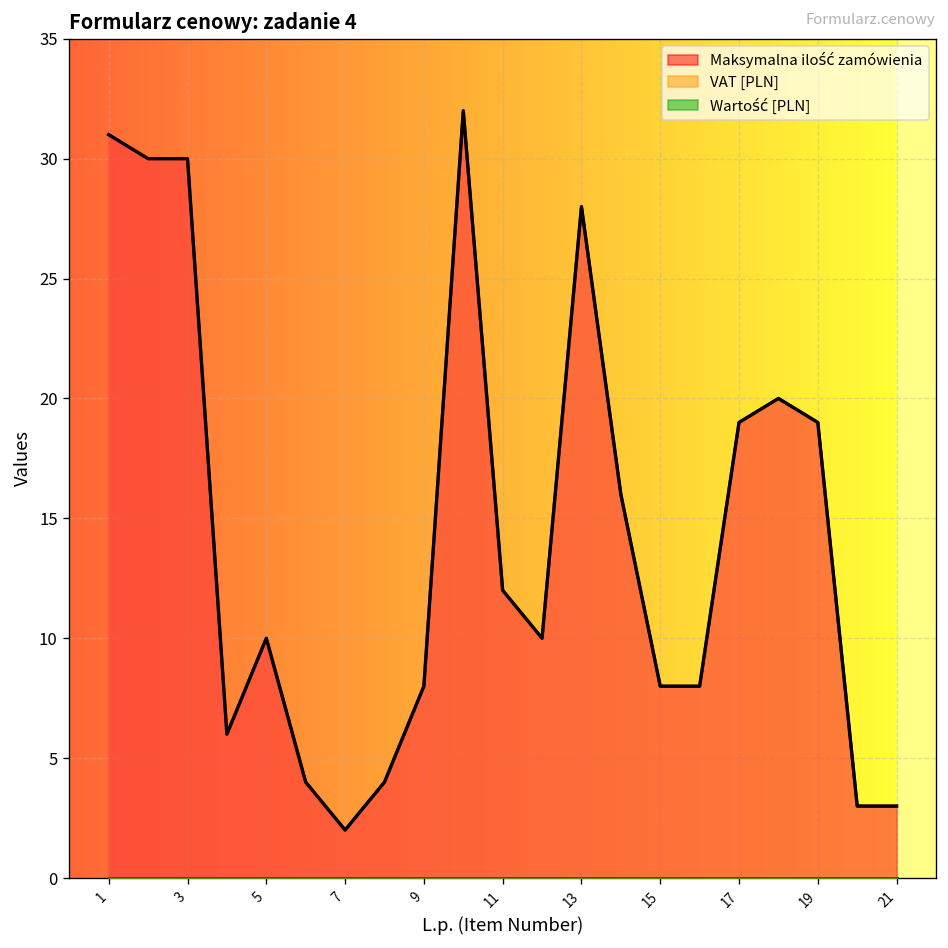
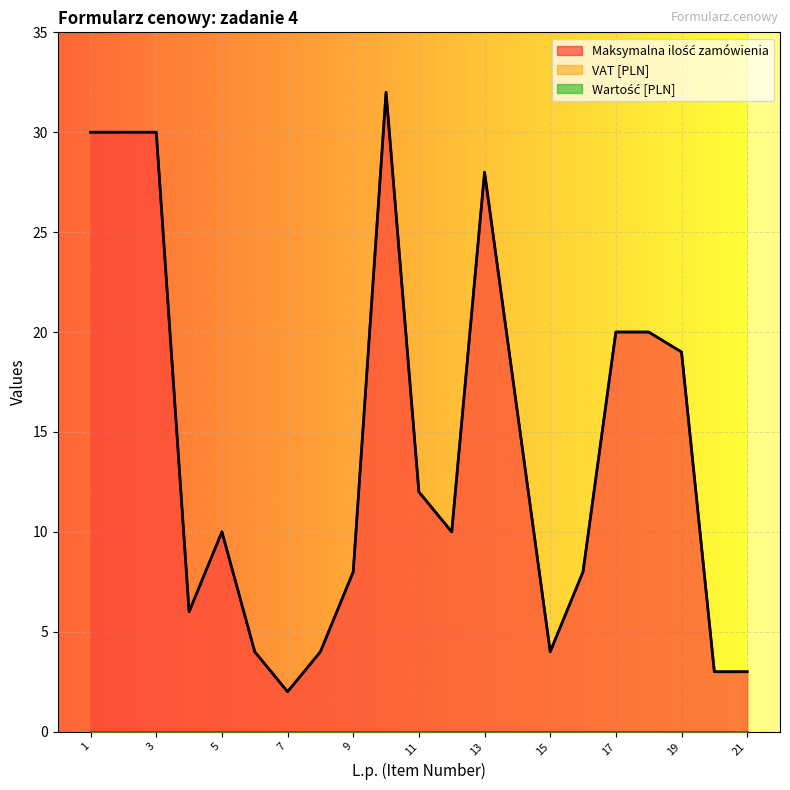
Maksymalna ilość zamówienia, 1: 31 -> 30
Maksymalna ilość zamówienia, 15: 8 -> 4
Maksymalna ilość zamówienia, 17: 19 -> 20
